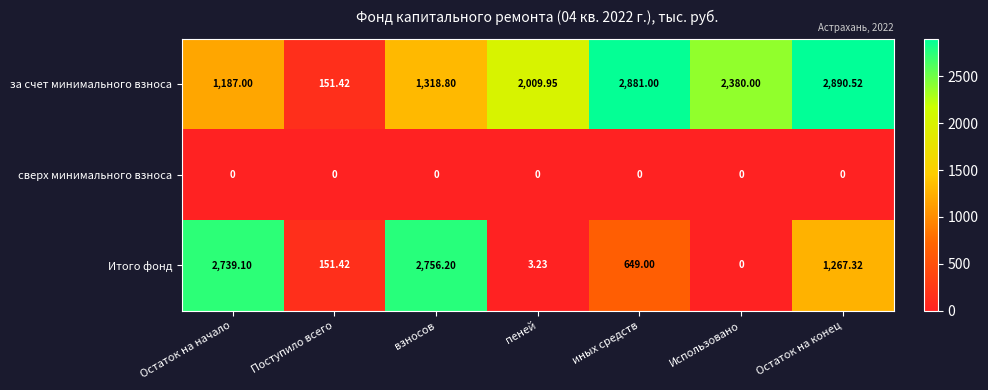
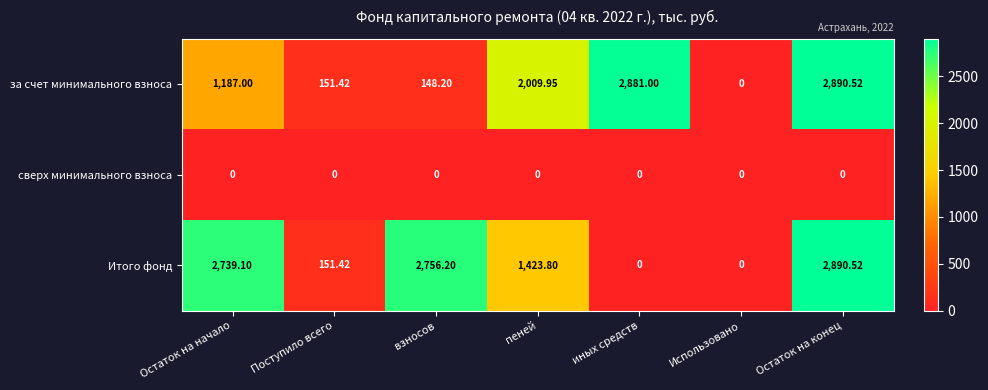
за счет минимального взноса, взносов: 1,318.80 -> 148.20
за счет минимального взноса, Использовано: 2,380.00 -> 0
Итого фонд, пеней: 3.23 -> 1,423.80
Итого фонд, иных средств: 649.00 -> 0
Итого фонд, Остаток на конец: 1,267.32 -> 2,890.52
